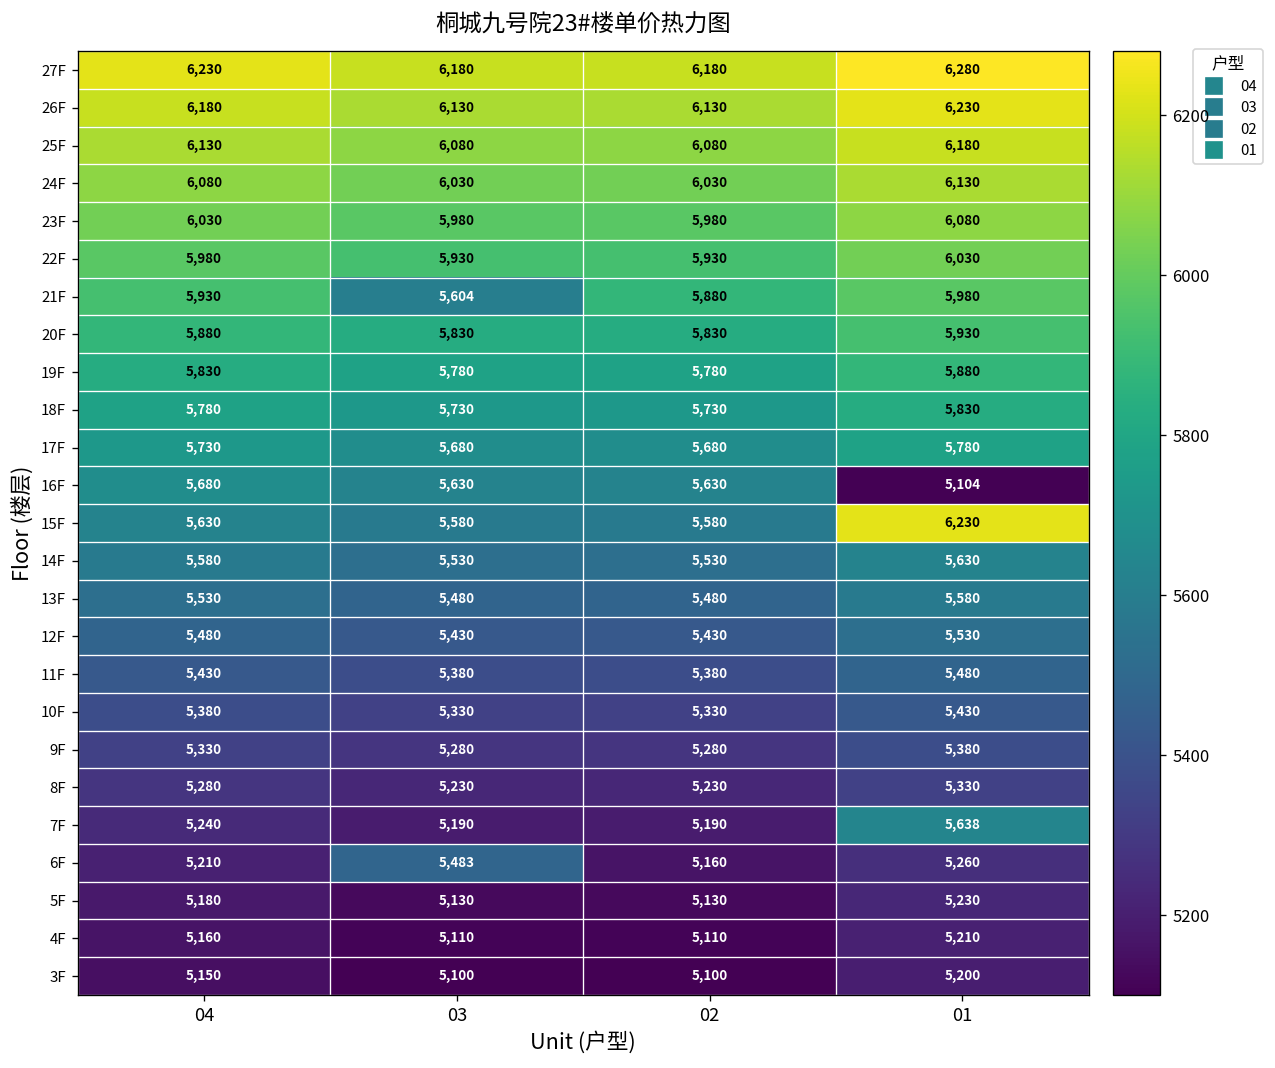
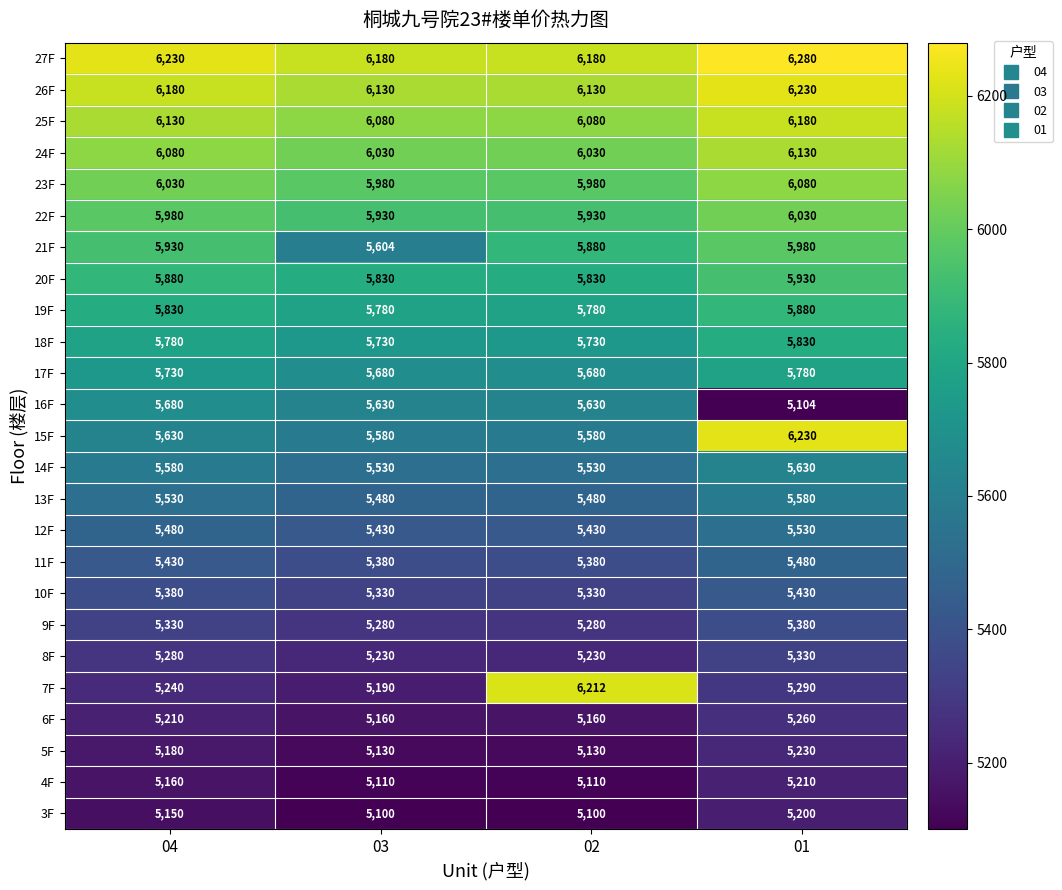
7F, 02: 5,190 -> 6,212
7F, 01: 5,638 -> 5,290
6F, 03: 5,483 -> 5,160
